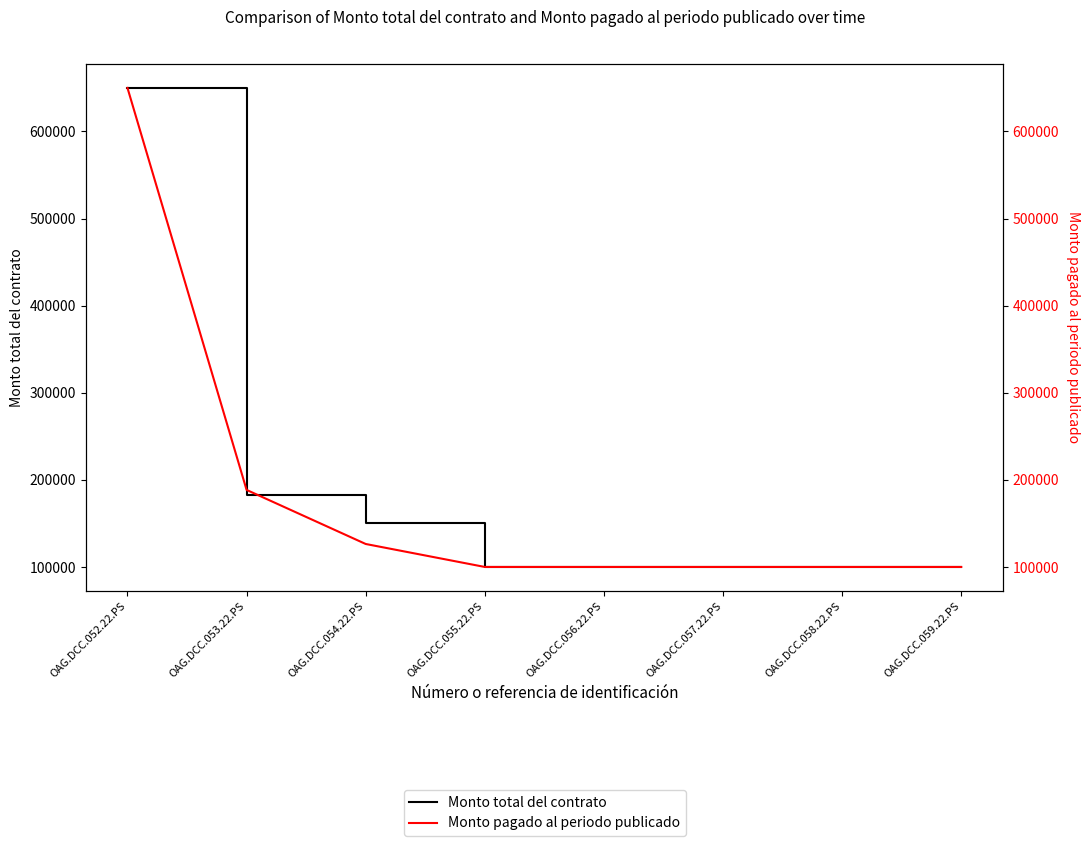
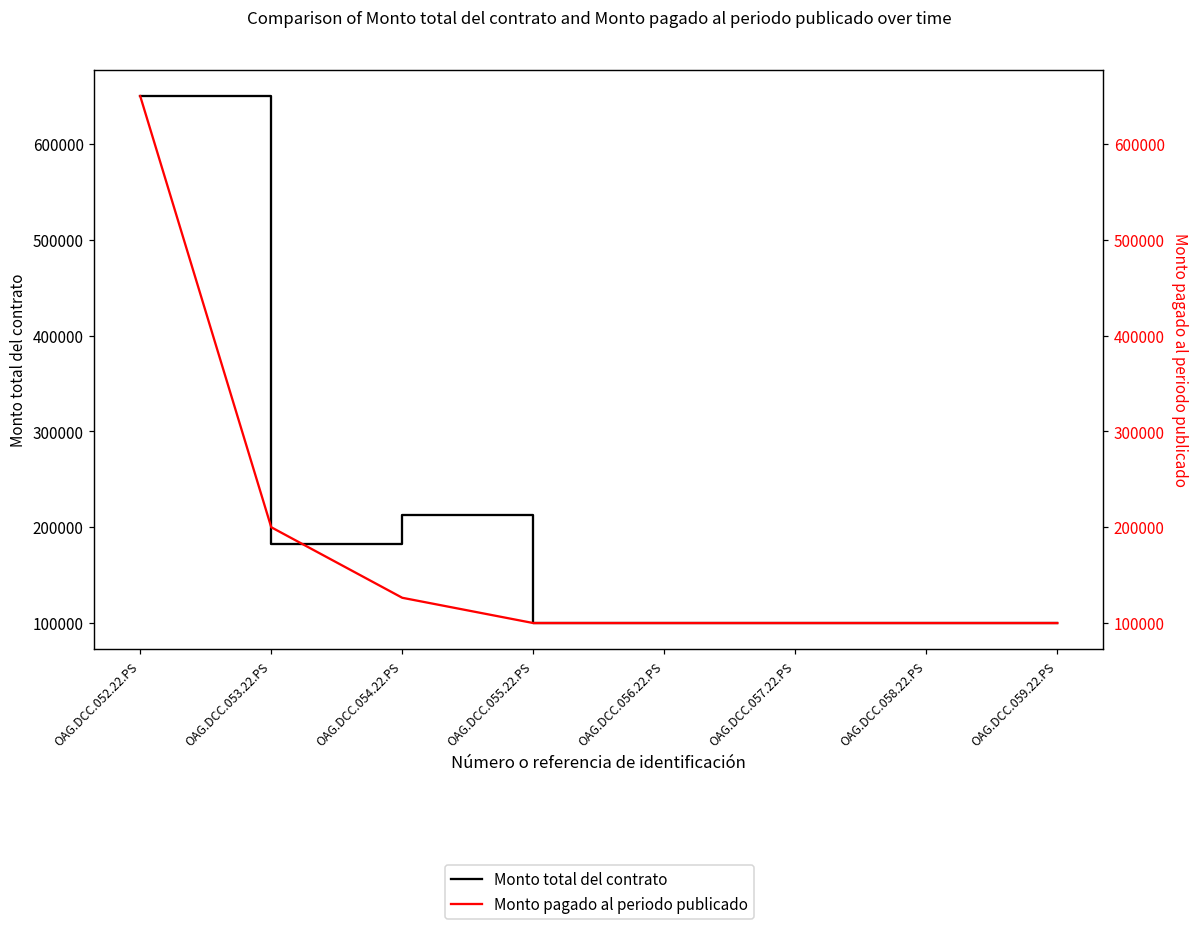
Monto total del contrato, OAG.DCC.054.22.PS: 150000 -> 210000
Monto pagado al periodo publicado, OAG.DCC.053.22.PS: 190000 -> 200000
